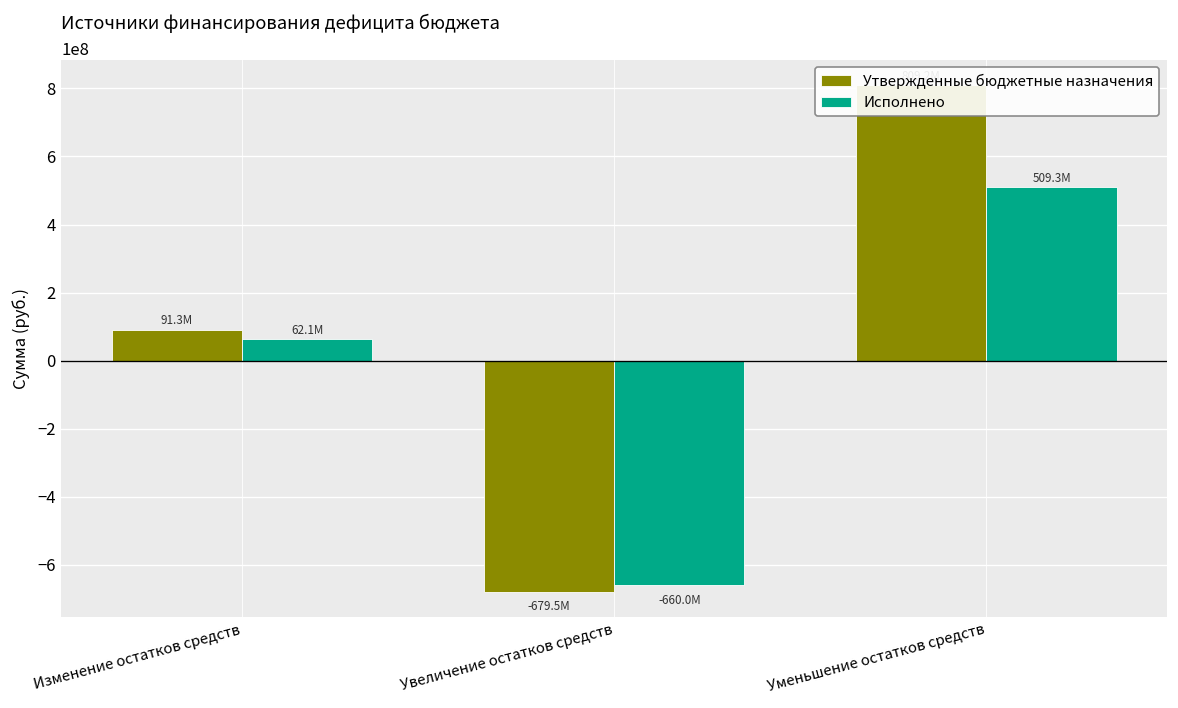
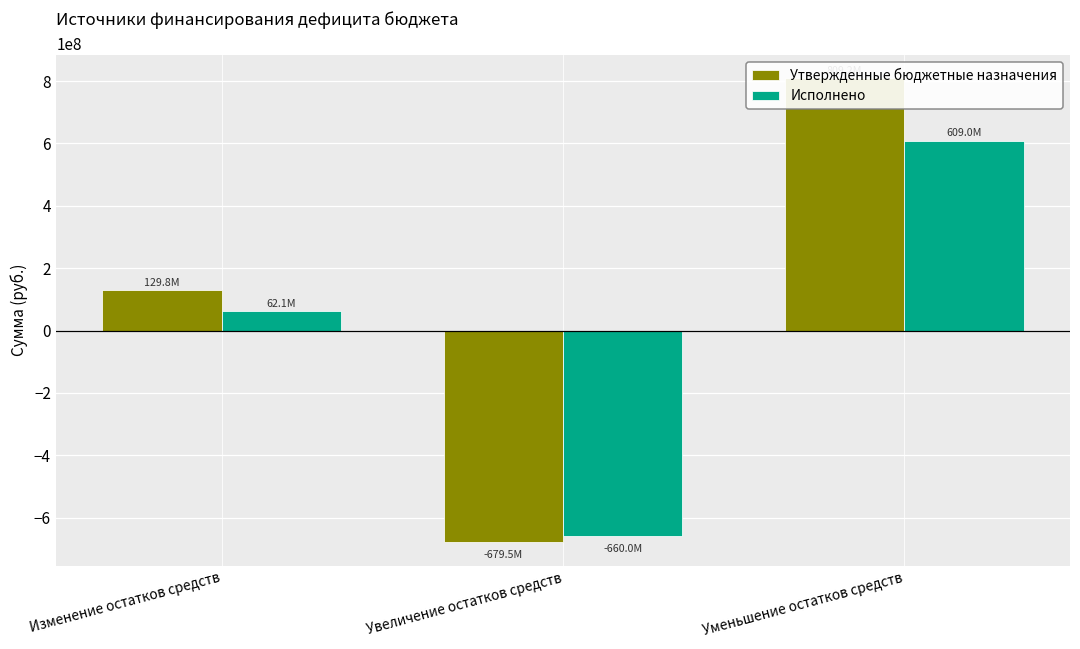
Утвержденные бюджетные назначения, Изменение остатков средств: 91.3M -> 129.8M
Исполнено, Уменьшение остатков средств: 509.3M -> 609.0M
